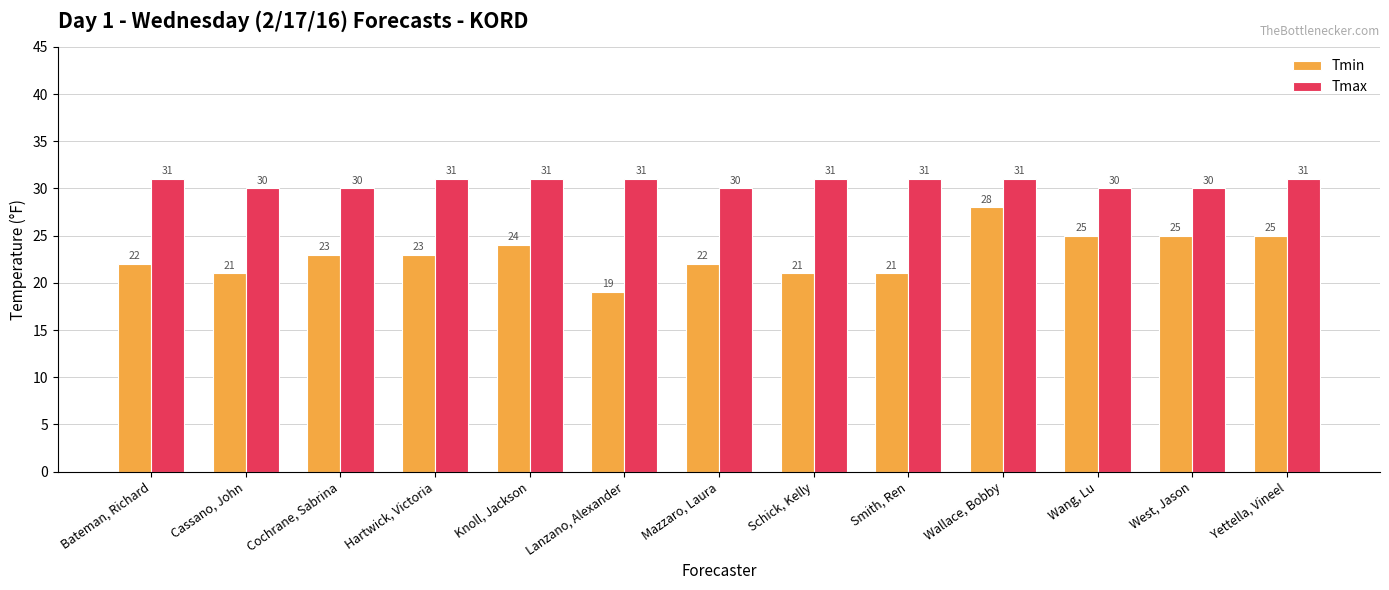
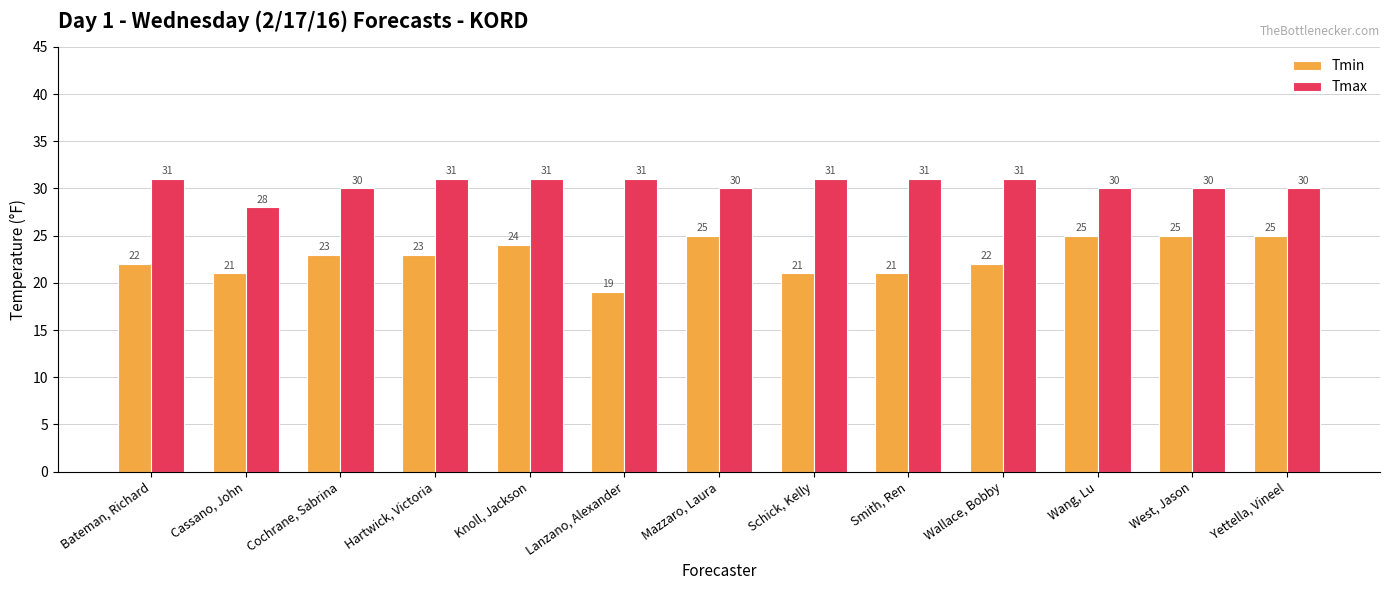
Tmax, Cassano, John: 30 -> 28
Tmin, Mazzaro, Laura: 22 -> 25
Tmin, Wallace, Bobby: 28 -> 22
Tmax, Yettella, Vineel: 31 -> 30
